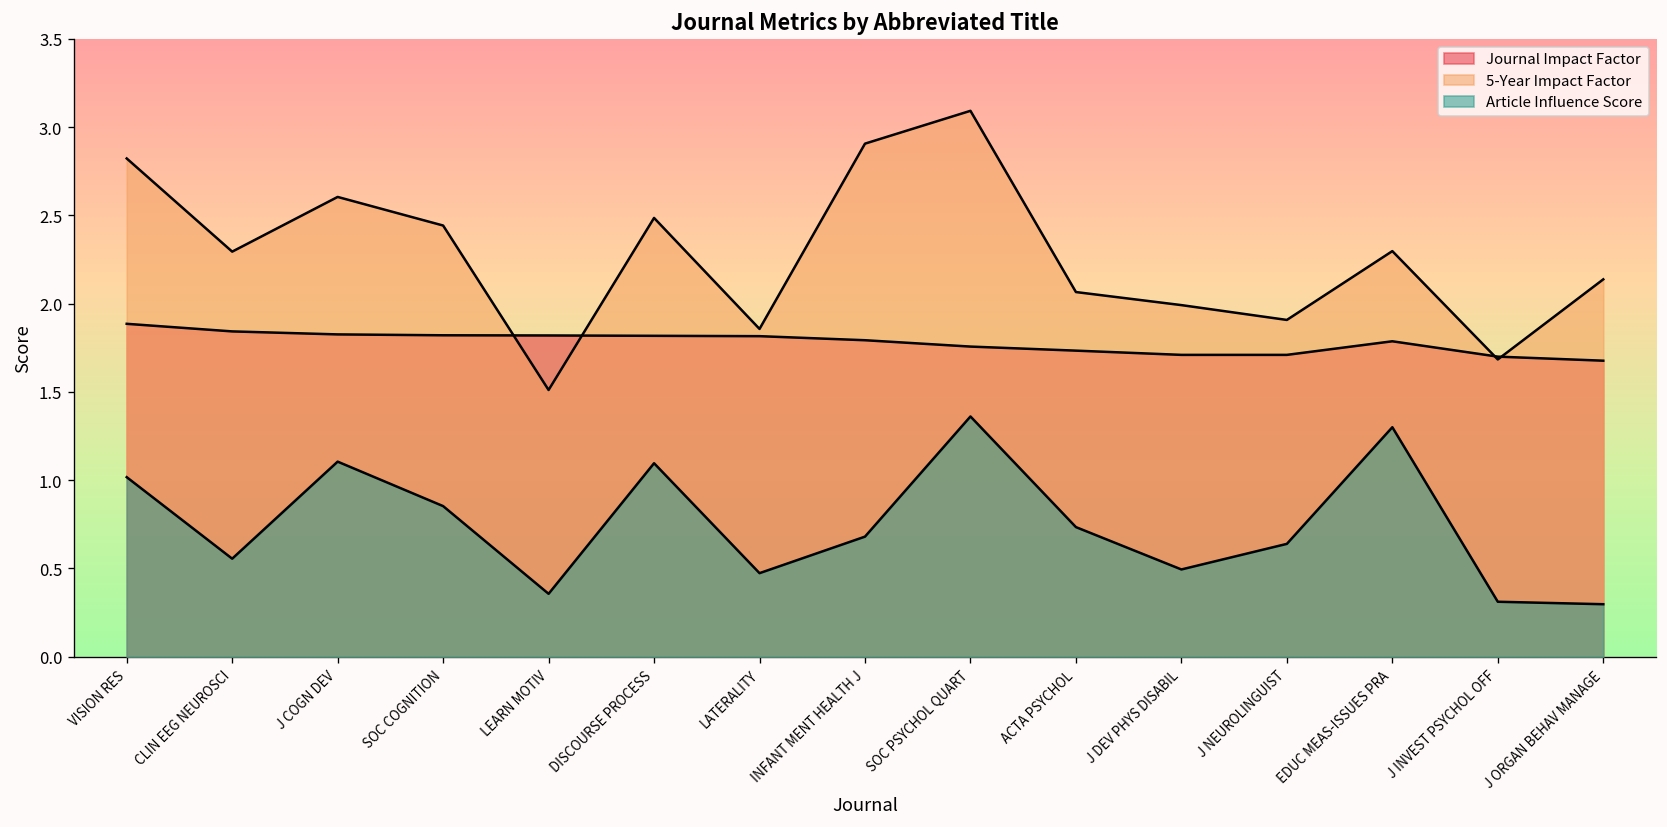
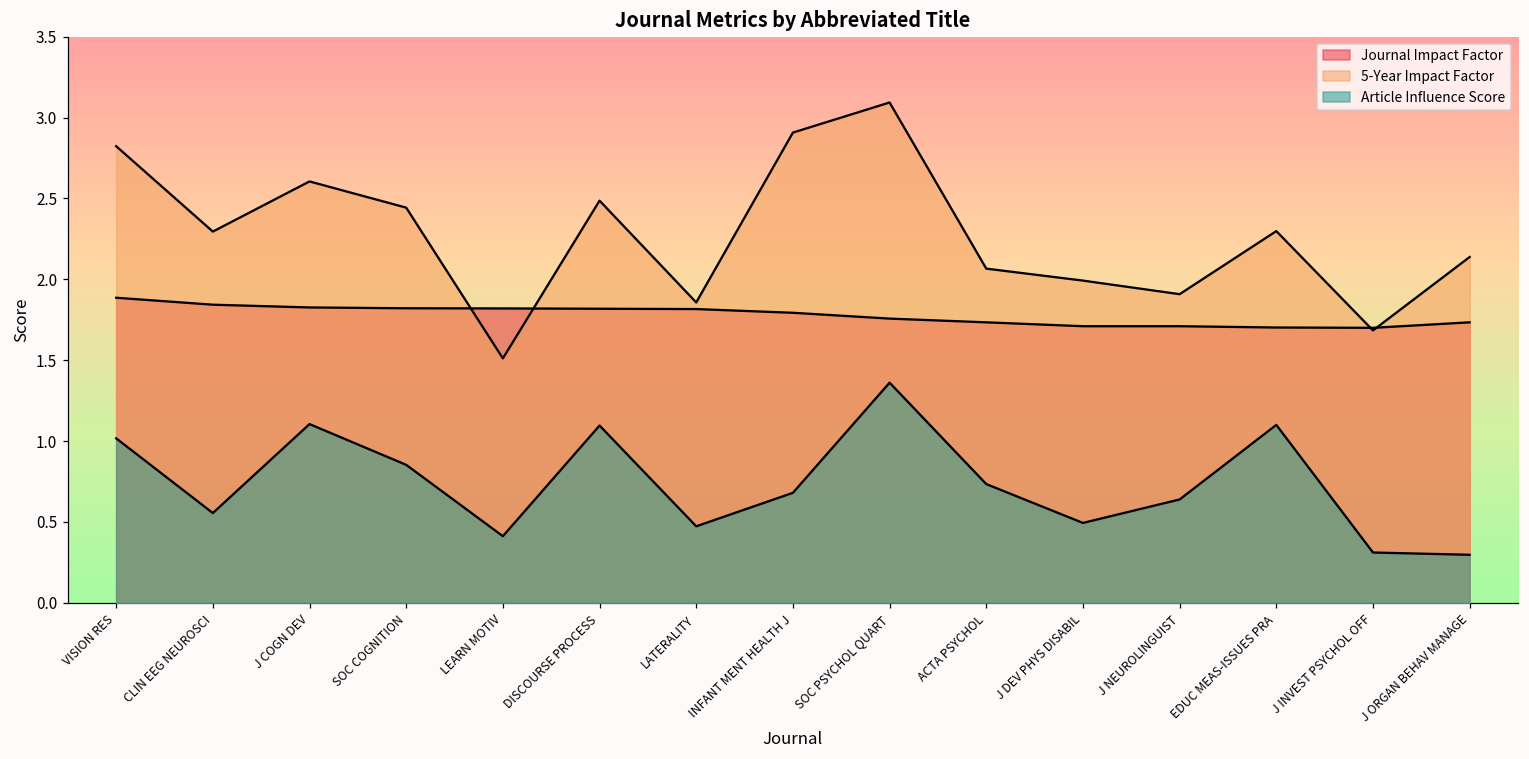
Article Influence Score, LEARN MOTIV: 0.36 -> 0.41
Journal Impact Factor, EDUC MEAS-ISSUES PRA: 1.79 -> 1.70
Article Influence Score, EDUC MEAS-ISSUES PRA: 1.3 -> 1.1
Journal Impact Factor, J ORGAN BEHAV MANAGE: 1.68 -> 1.73
